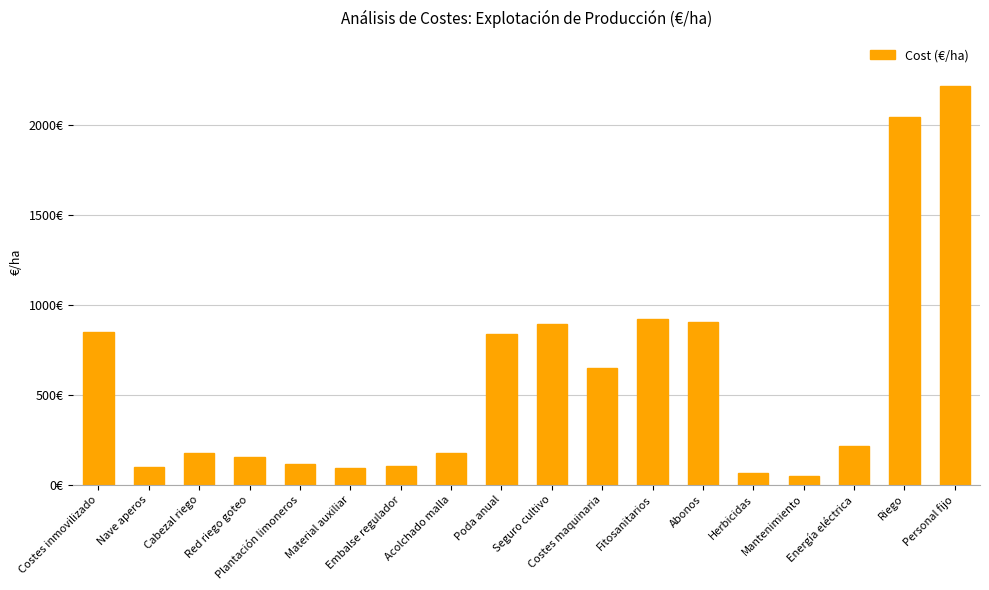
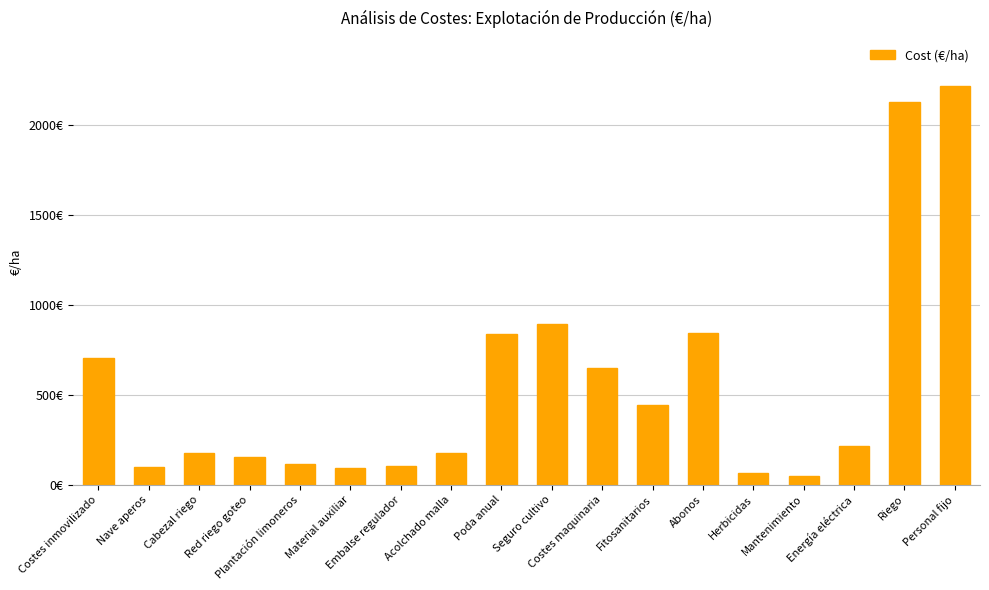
Costes inmovilizado: 850€ -> 700€
Fitosanitarios: 920€ -> 450€
Abonos: 910€ -> 840€
Riego: 2040€ -> 2130€
